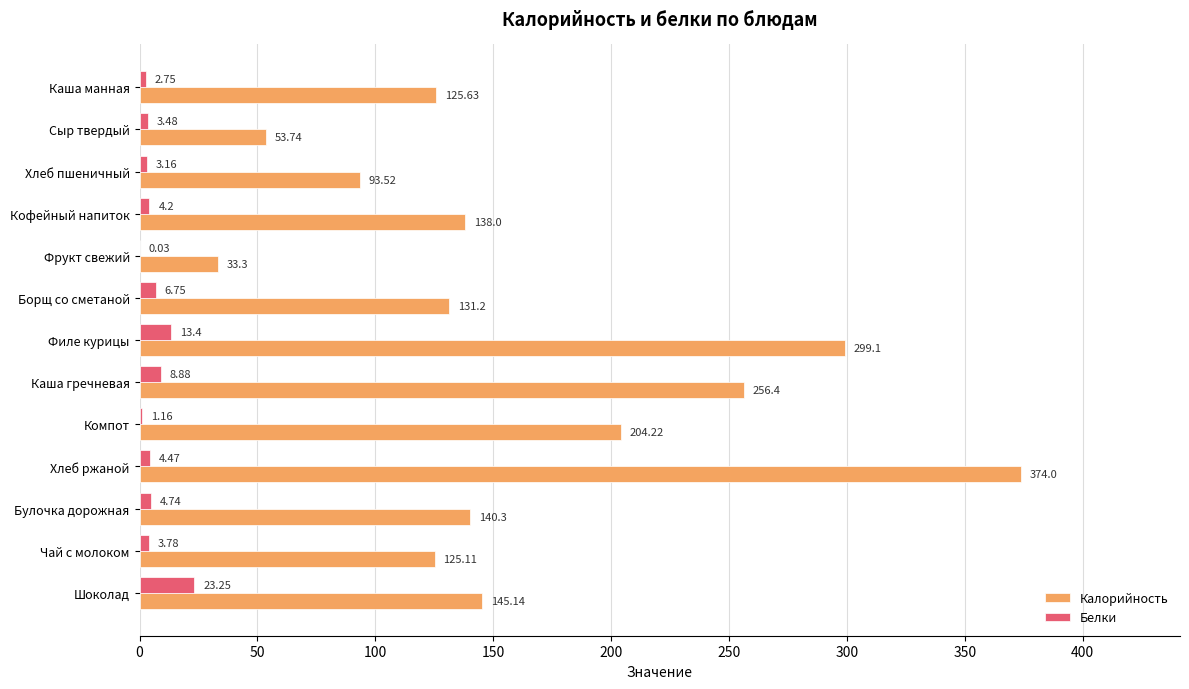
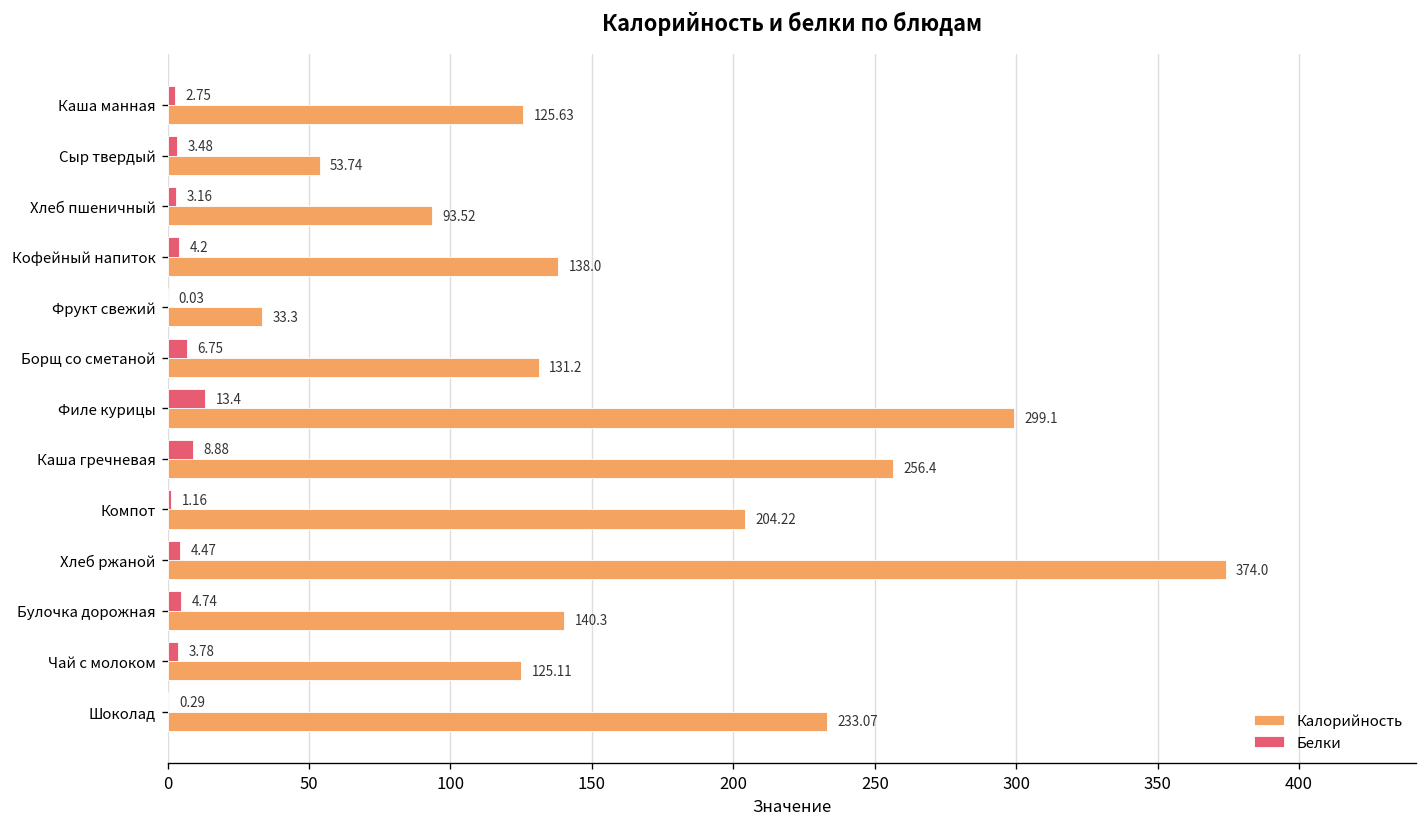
Белки, Шоколад: 23.25 -> 0.29
Калорийность, Шоколад: 145.14 -> 233.07
